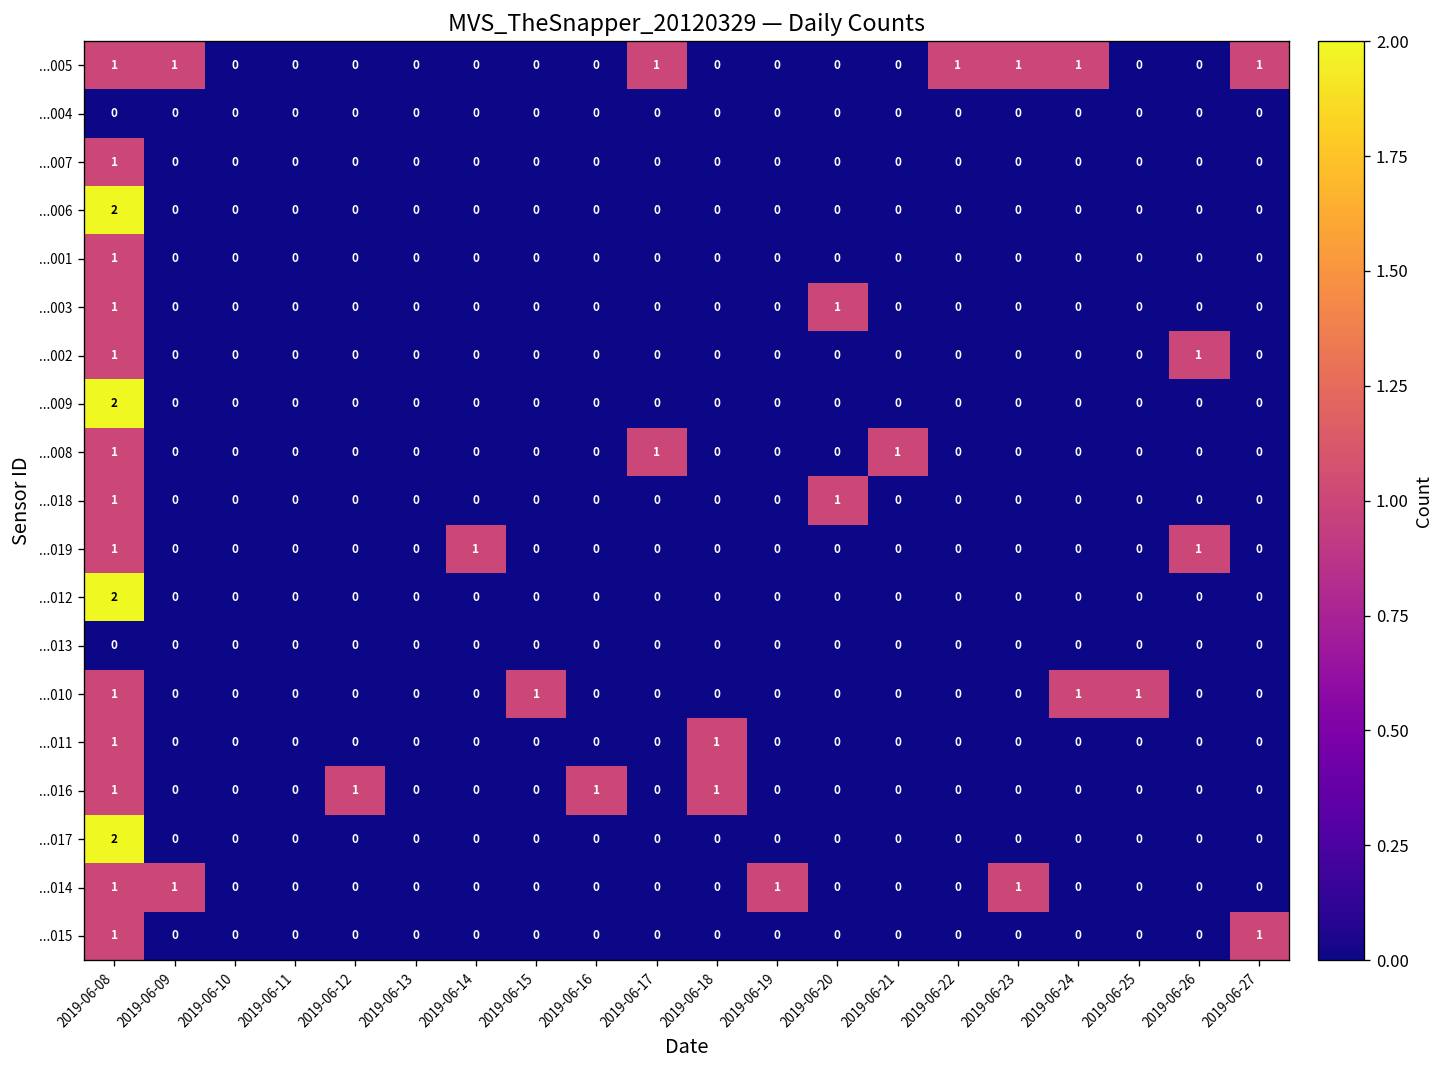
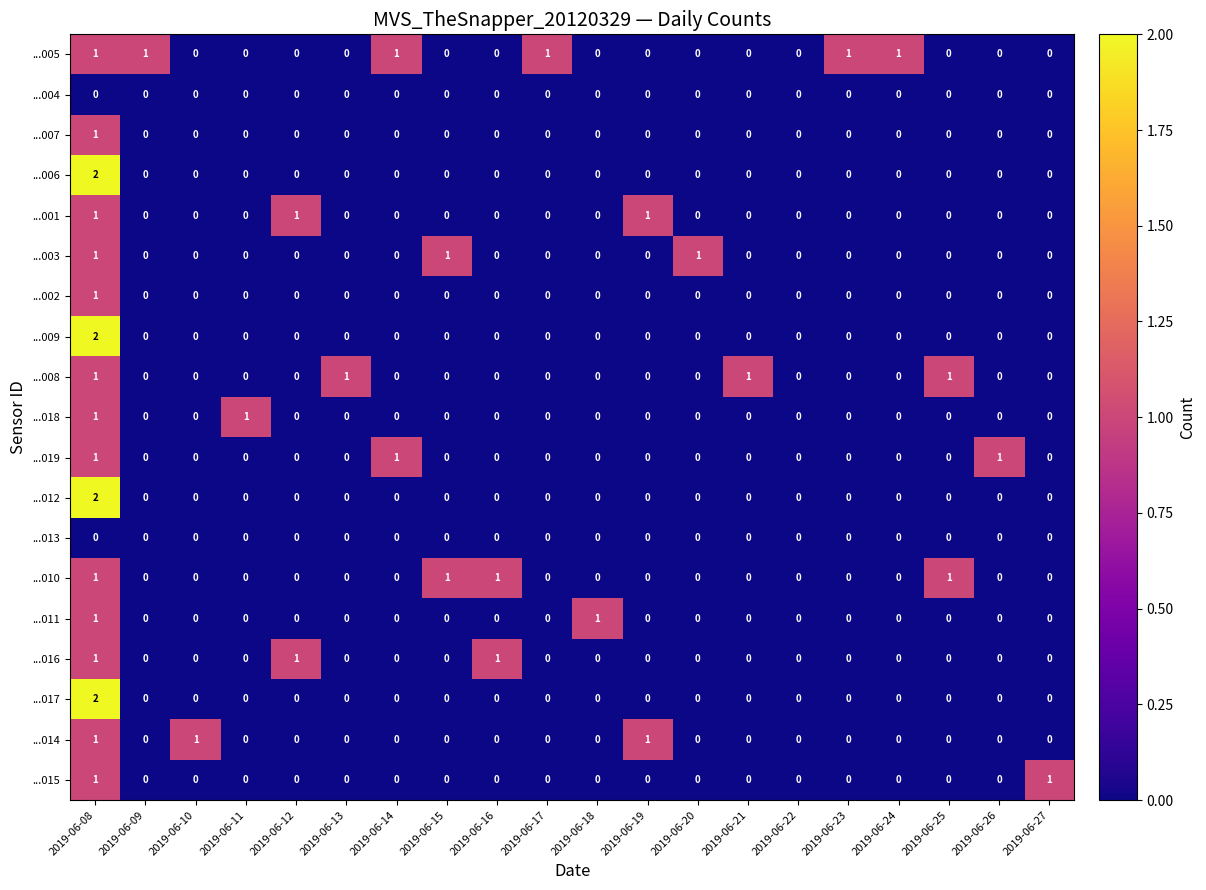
...005, 2019-06-14: 0 -> 1
...005, 2019-06-22: 1 -> 0
...005, 2019-06-27: 1 -> 0
...001, 2019-06-12: 0 -> 1
...001, 2019-06-19: 0 -> 1
...003, 2019-06-15: 0 -> 1
...002, 2019-06-26: 1 -> 0
...008, 2019-06-13: 0 -> 1
...008, 2019-06-17: 1 -> 0
...008, 2019-06-25: 0 -> 1
...018, 2019-06-11: 0 -> 1
...018, 2019-06-20: 1 -> 0
...010, 2019-06-16: 0 -> 1
...010, 2019-06-24: 1 -> 0
...016, 2019-06-18: 1 -> 0
...014, 2019-06-09: 1 -> 0
...014, 2019-06-10: 0 -> 1
...014, 2019-06-23: 1 -> 0
